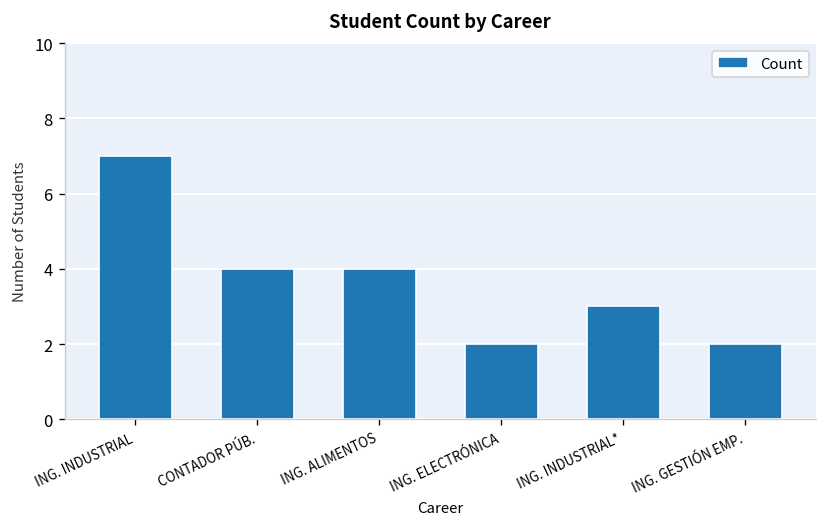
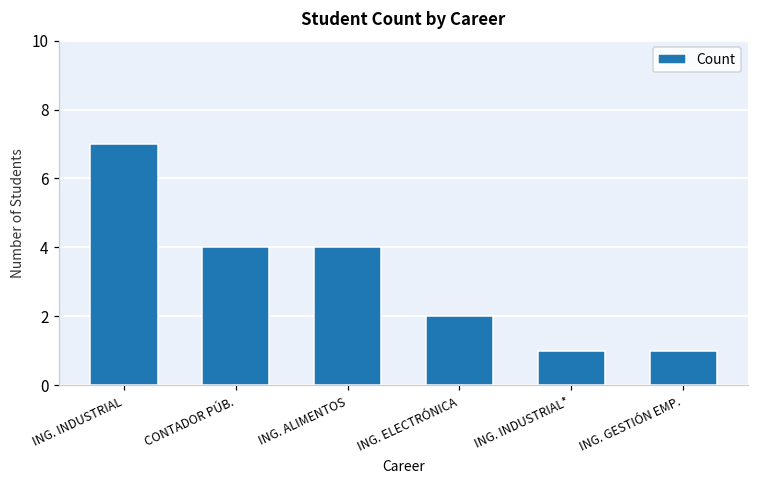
ING. INDUSTRIAL*: 3 -> 1
ING. GESTIÓN EMP.: 2 -> 1
